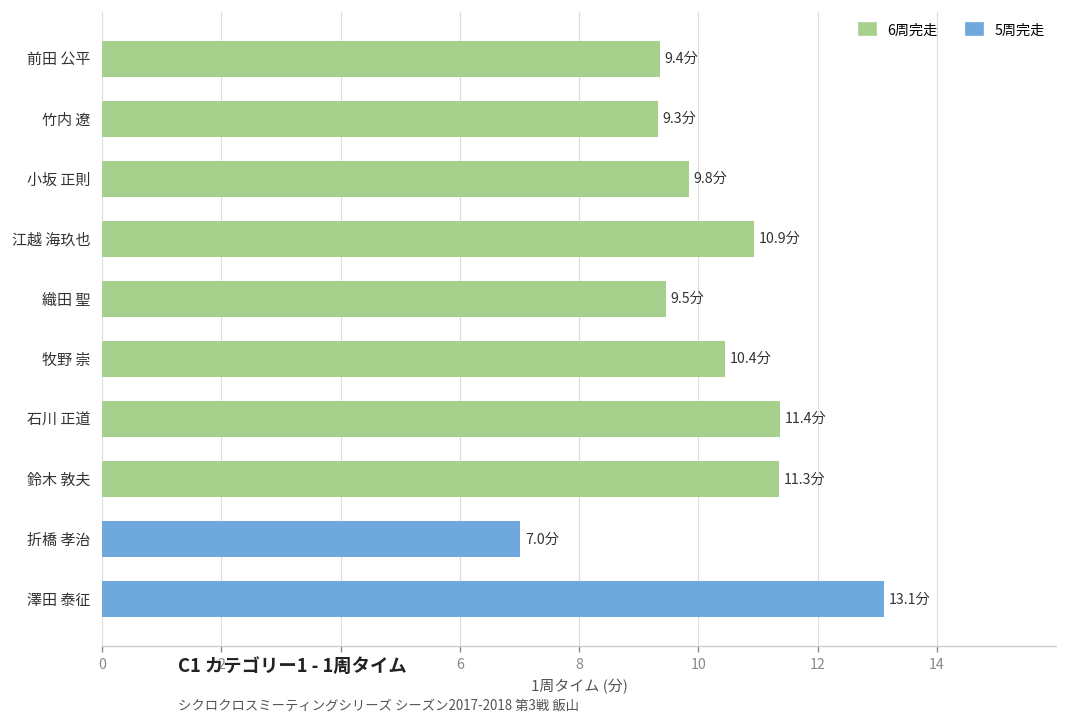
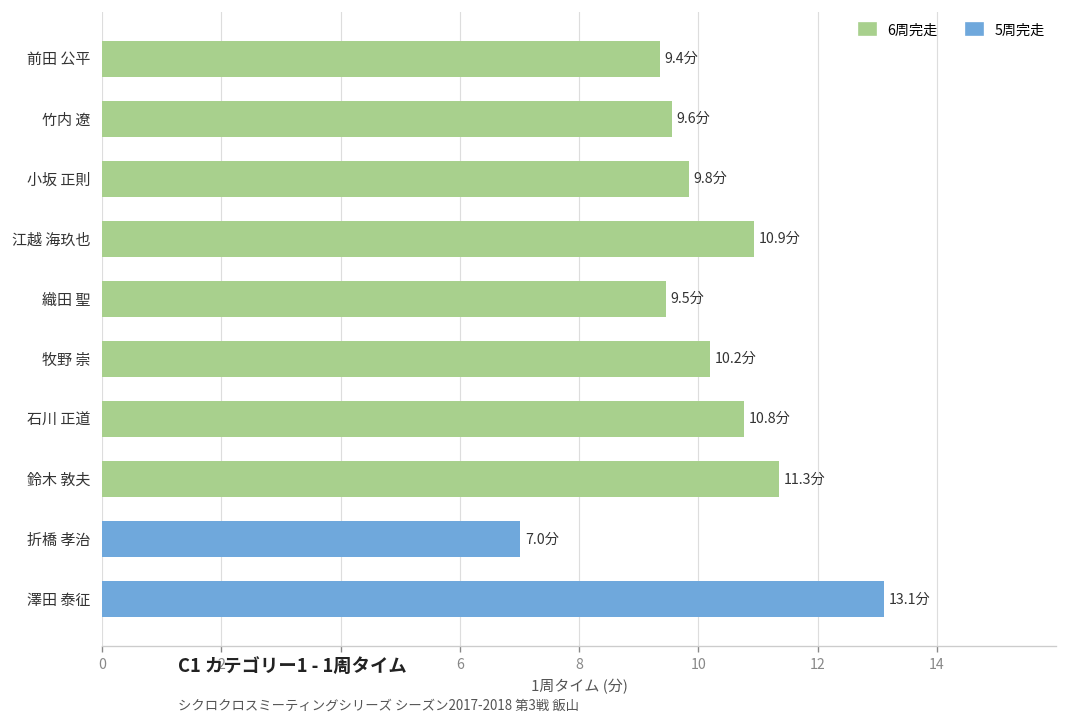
6周完走, 竹内 遼: 9.3分 -> 9.6分
6周完走, 牧野 崇: 10.4分 -> 10.2分
6周完走, 石川 正道: 11.4分 -> 10.8分
